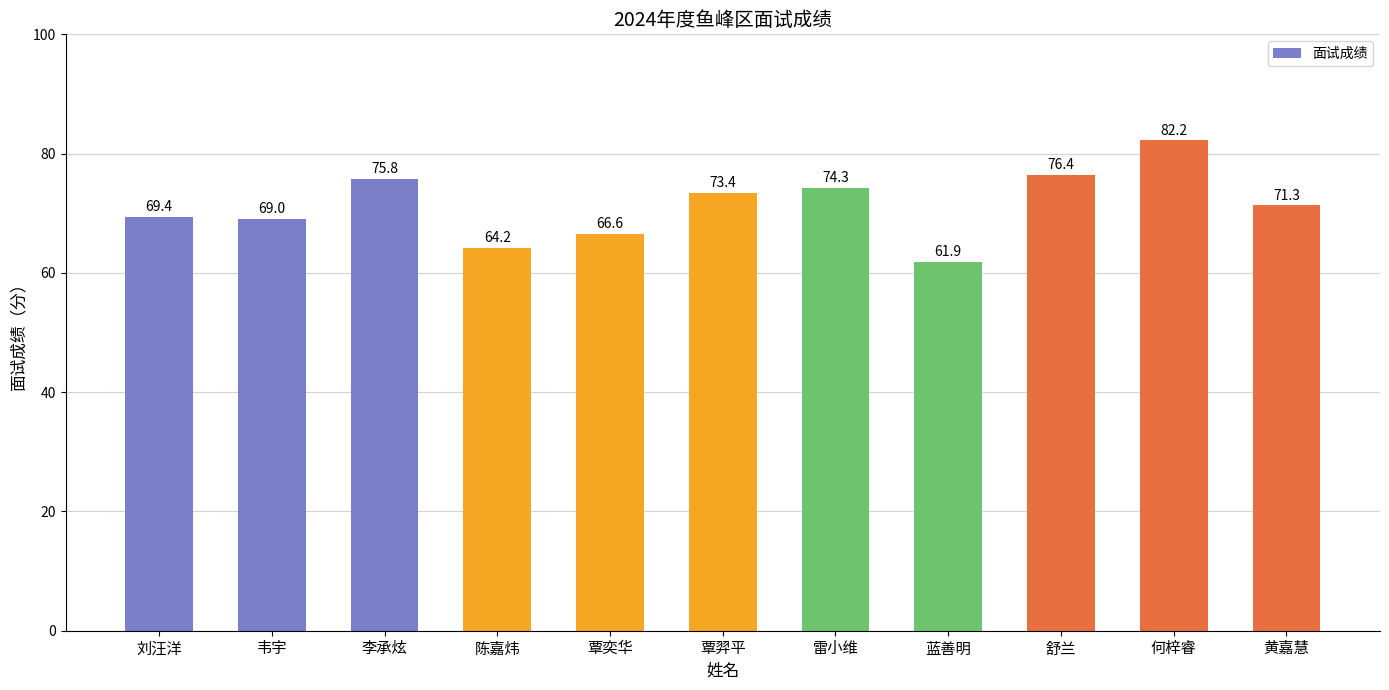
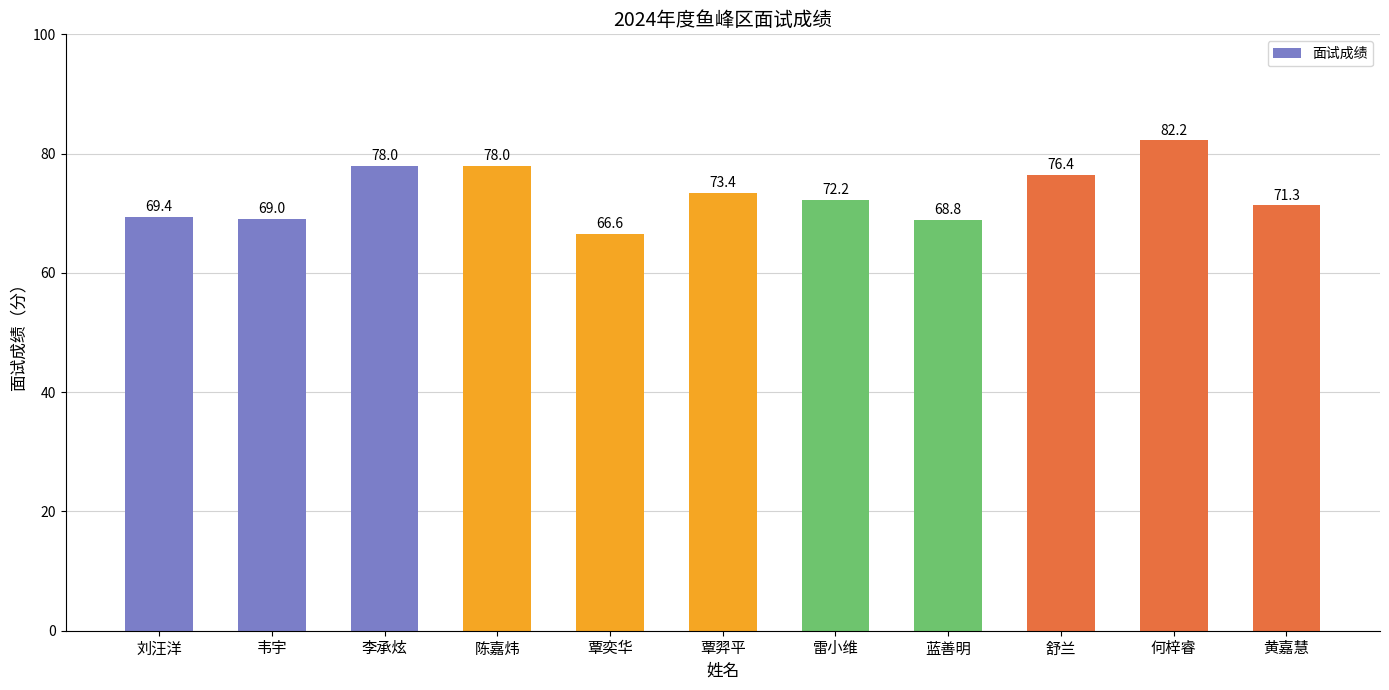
李承炫: 75.8 -> 78.0
陈嘉炜: 64.2 -> 78.0
雷小维: 74.3 -> 72.2
蓝善明: 61.9 -> 68.8
